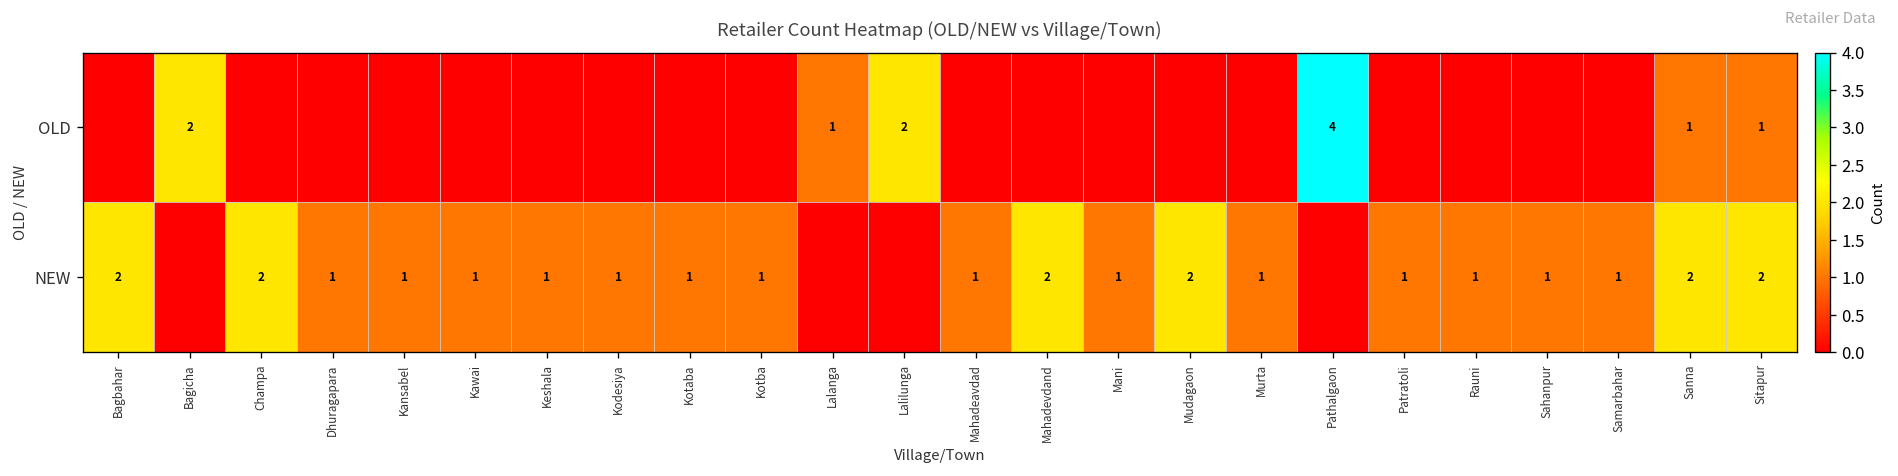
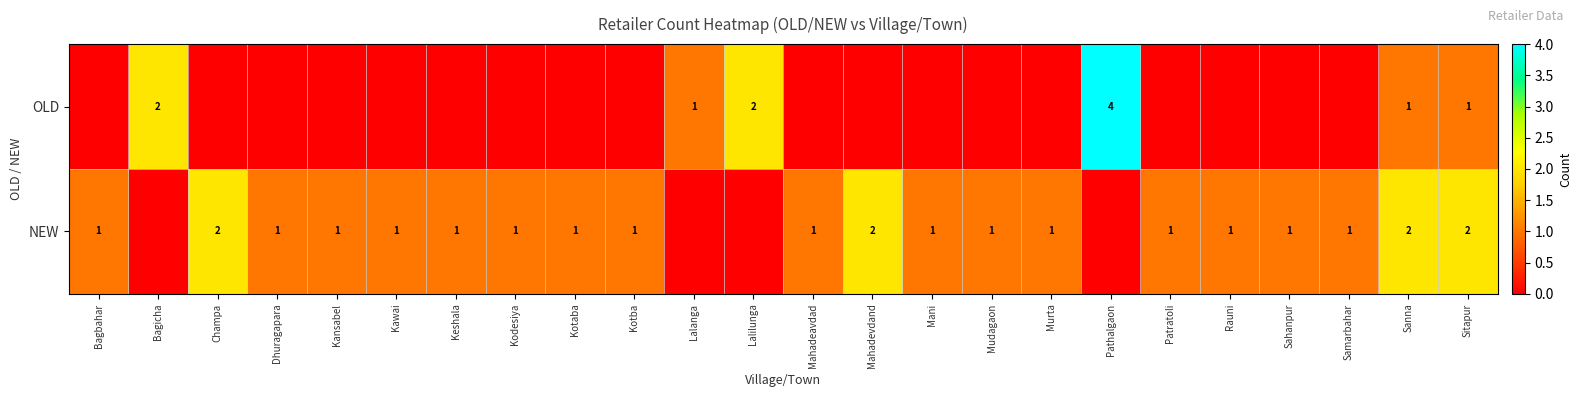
NEW, Bagbahar: 2 -> 1
NEW, Mudagaon: 2 -> 1
